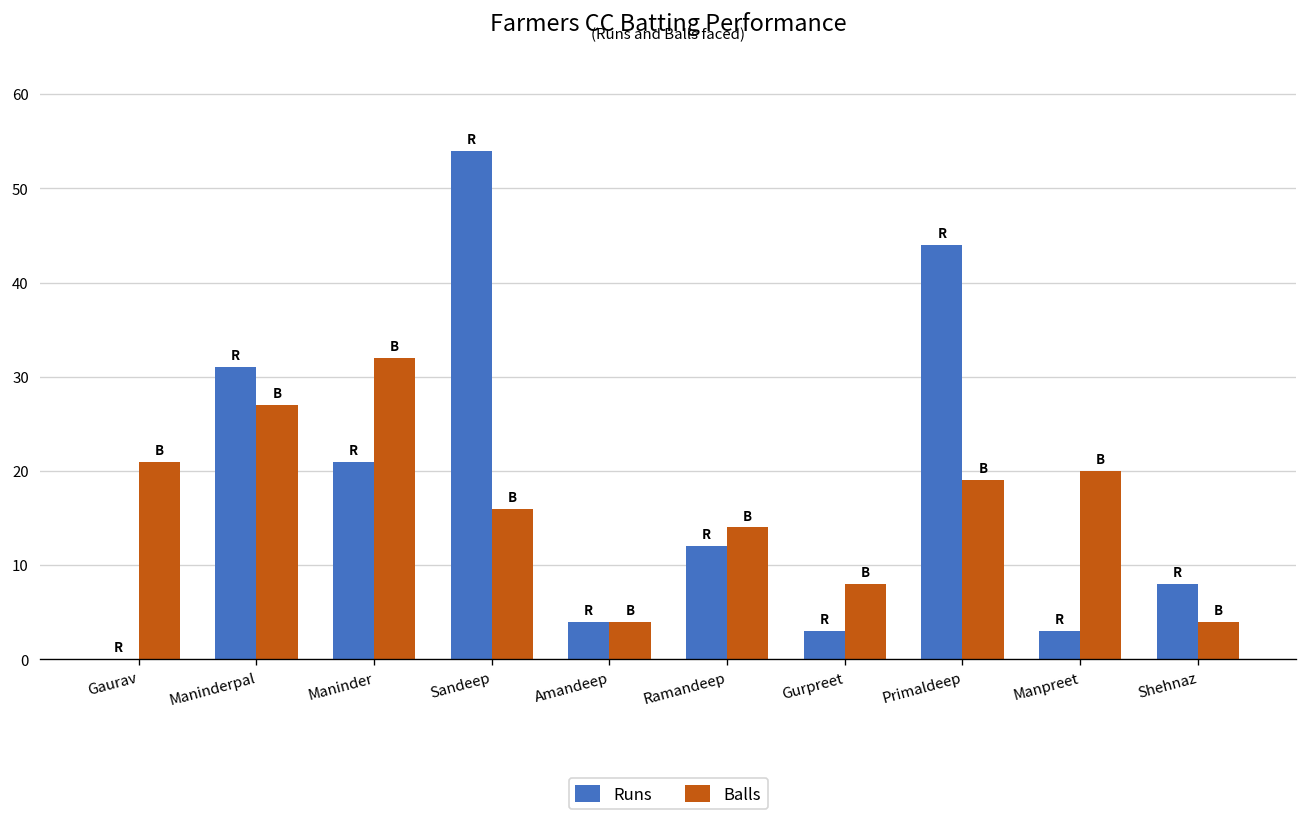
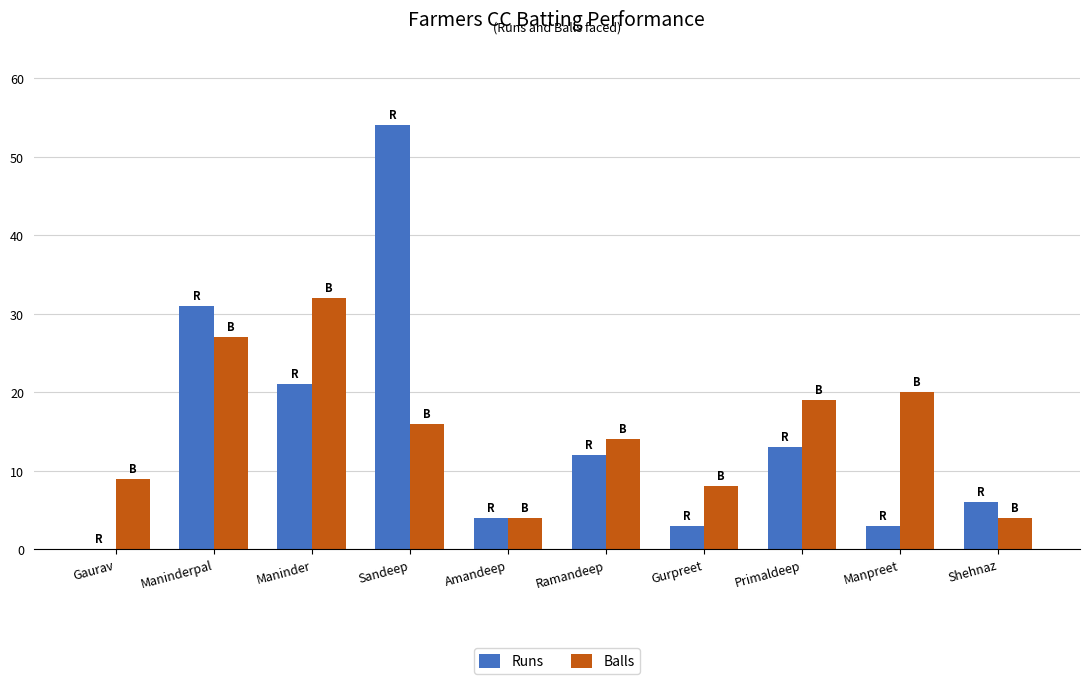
Balls, Gaurav: 21 -> 9
Runs, Primaldeep: 44 -> 13
Runs, Shehnaz: 8 -> 6
